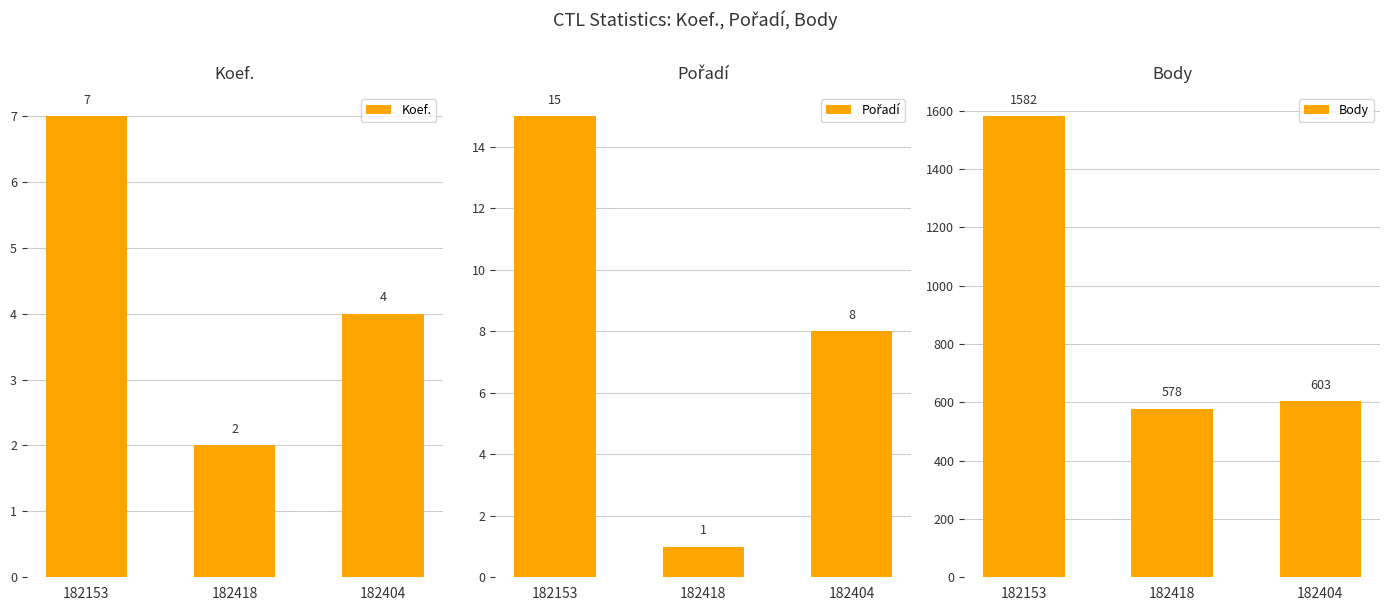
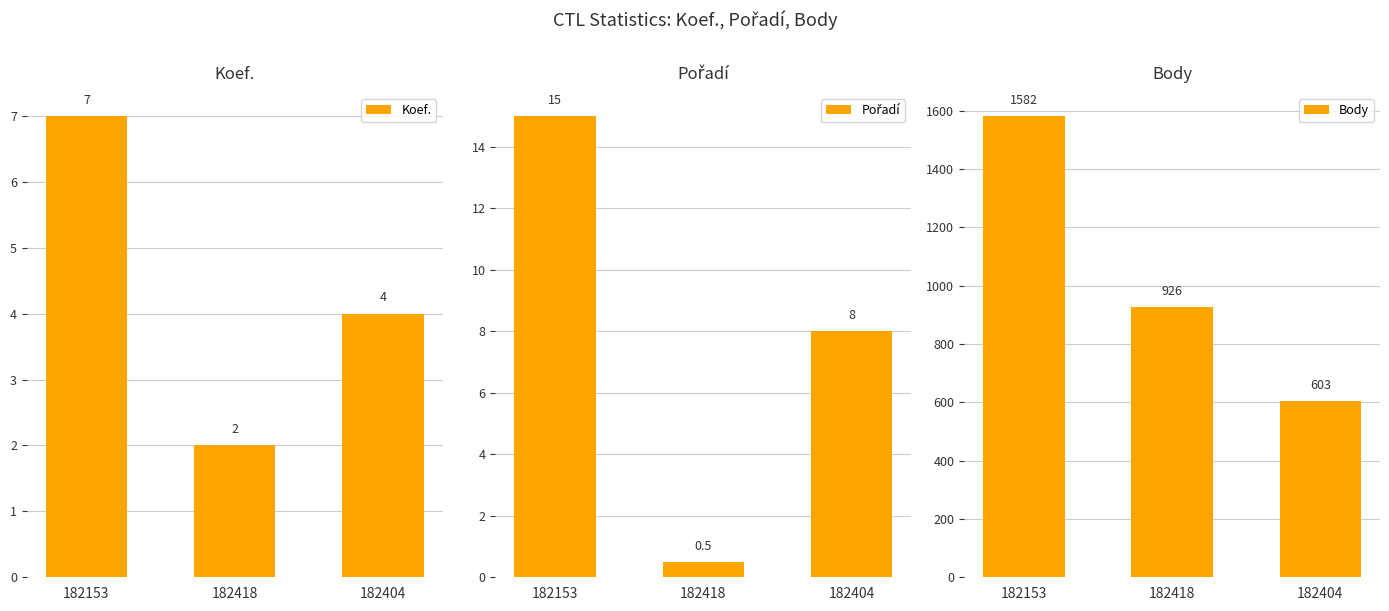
Pořadí, 182418: 1 -> 0.5
Body, 182418: 578 -> 926
